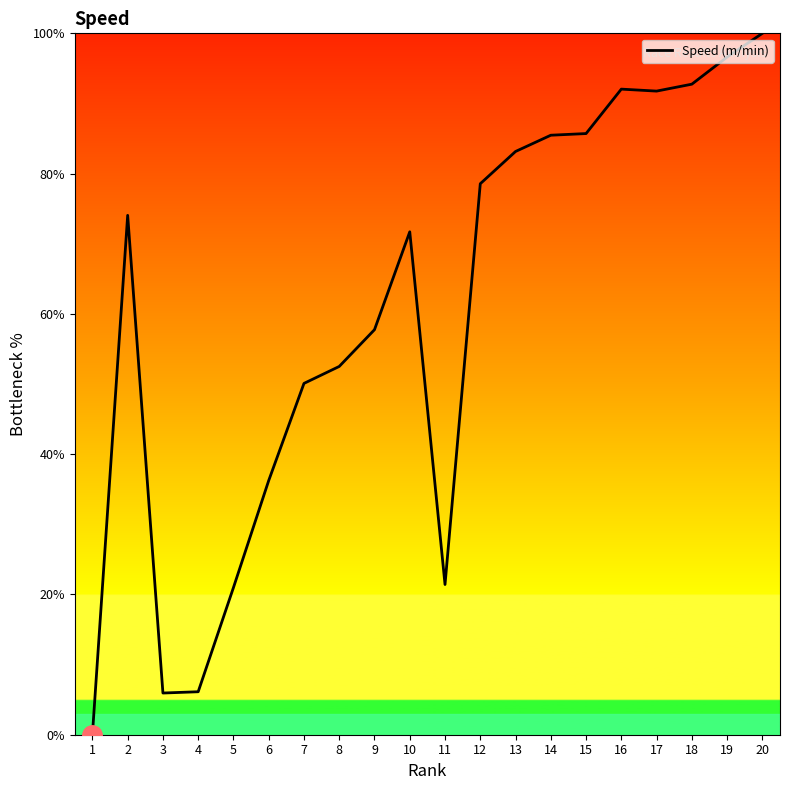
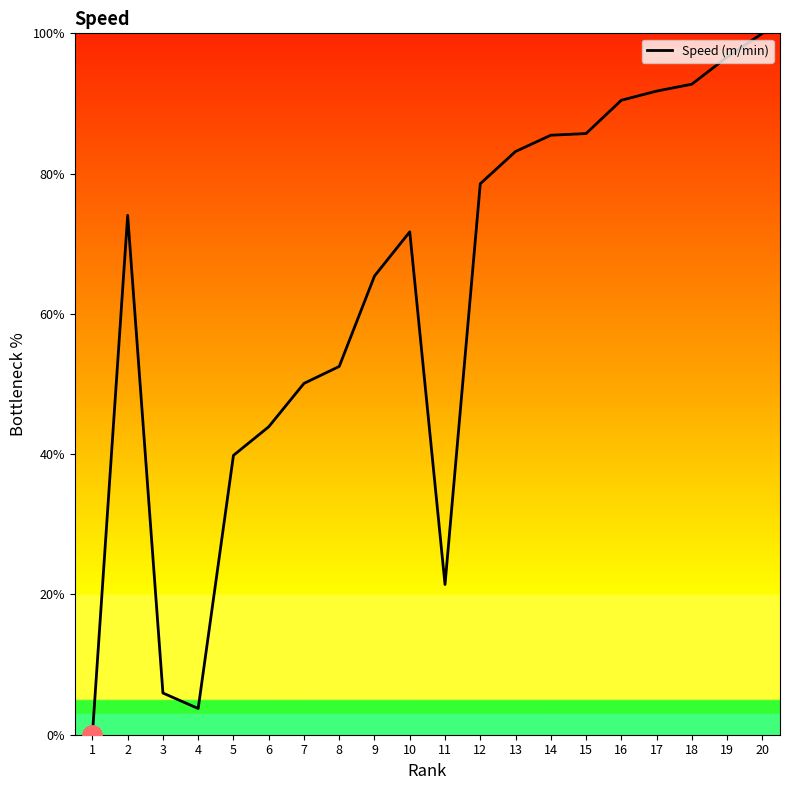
Speed (m/min), 4: 6% -> 4%
Speed (m/min), 5: 21% -> 40%
Speed (m/min), 6: 36% -> 44%
Speed (m/min), 9: 58% -> 65%
Speed (m/min), 16: 92% -> 90%
